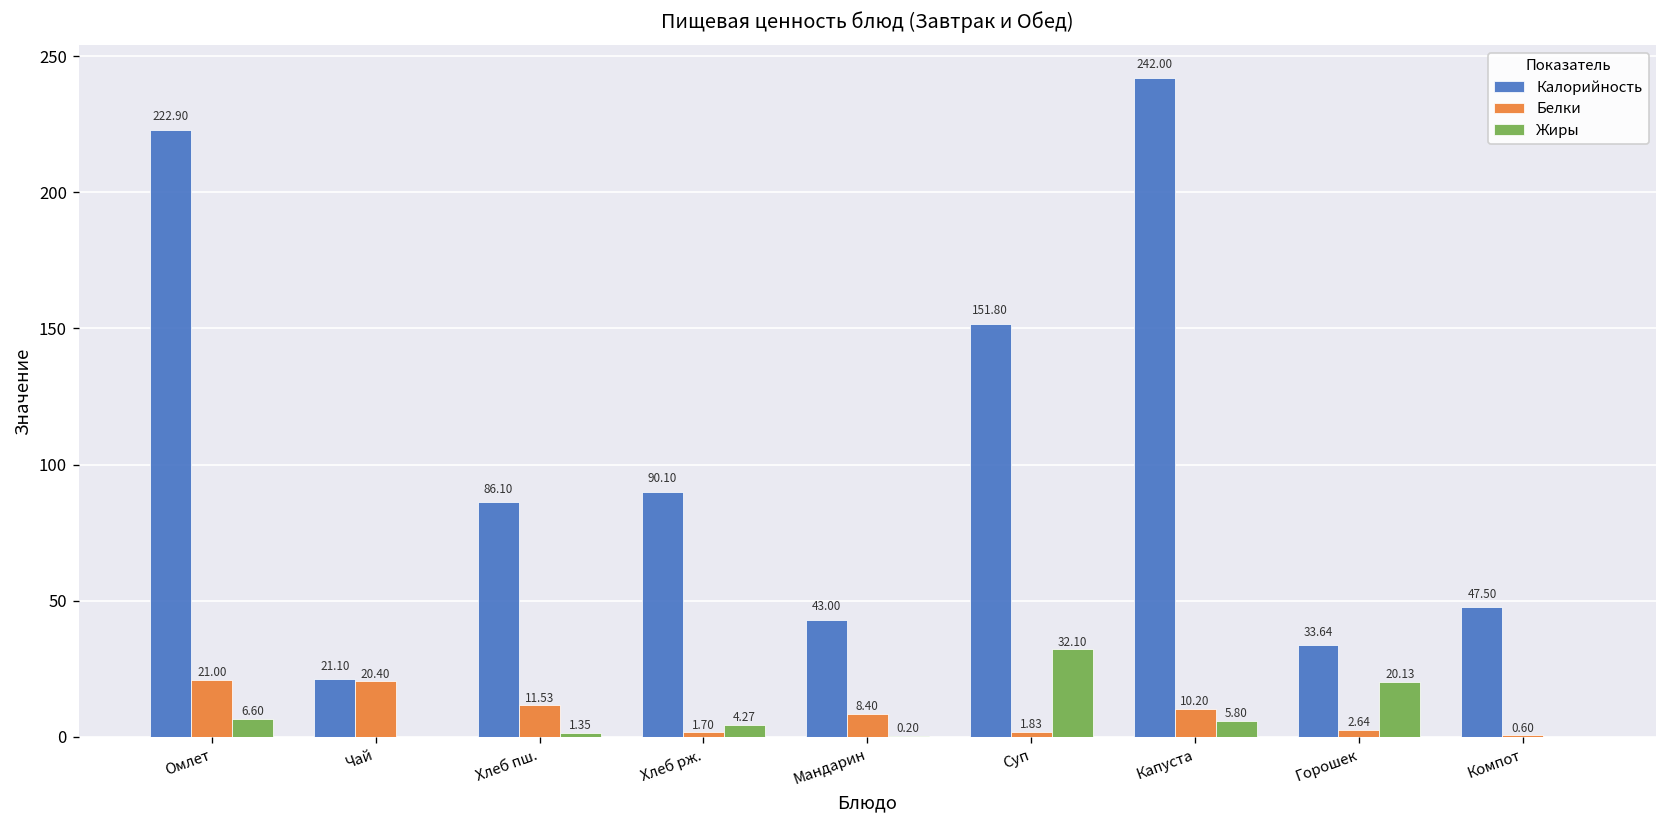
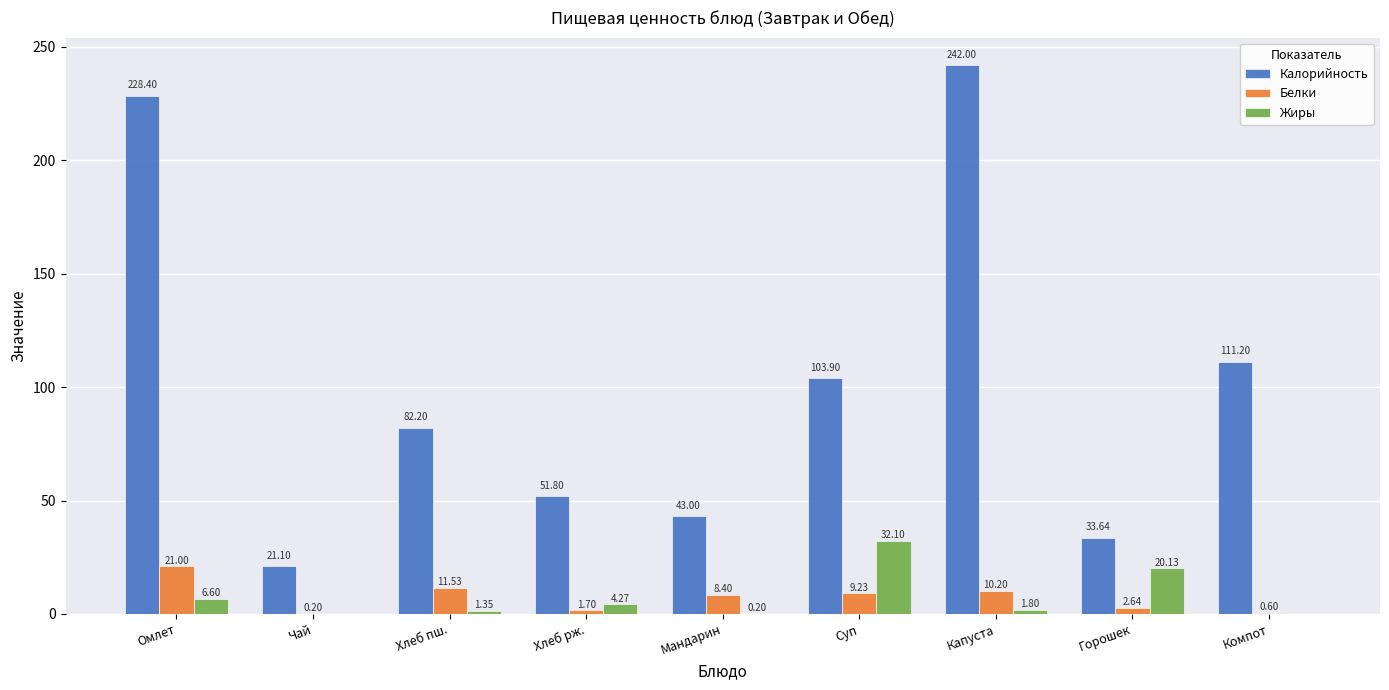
Калорийность, Омлет: 222.90 -> 228.40
Белки, Чай: 20.40 -> 0.20
Калорийность, Хлеб пш.: 86.10 -> 82.20
Калорийность, Хлеб рж.: 90.10 -> 51.80
Калорийность, Суп: 151.80 -> 103.90
Белки, Суп: 1.83 -> 9.23
Жиры, Капуста: 5.80 -> 1.80
Калорийность, Компот: 47.50 -> 111.20
